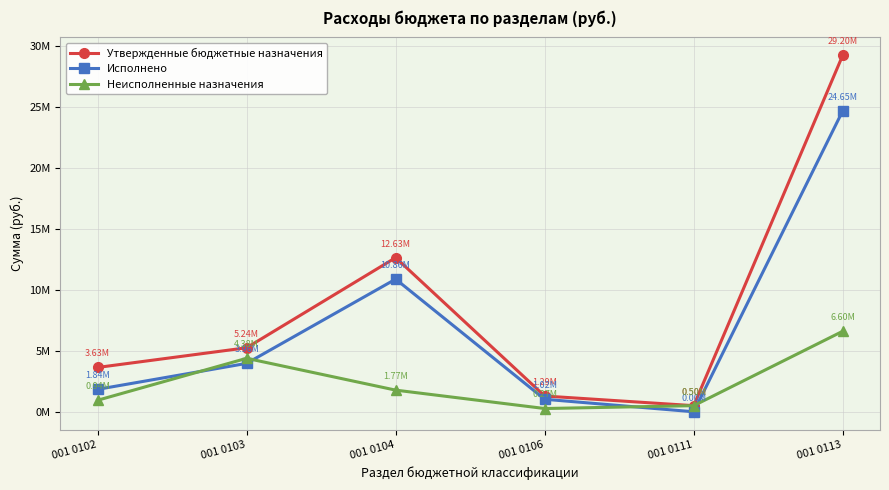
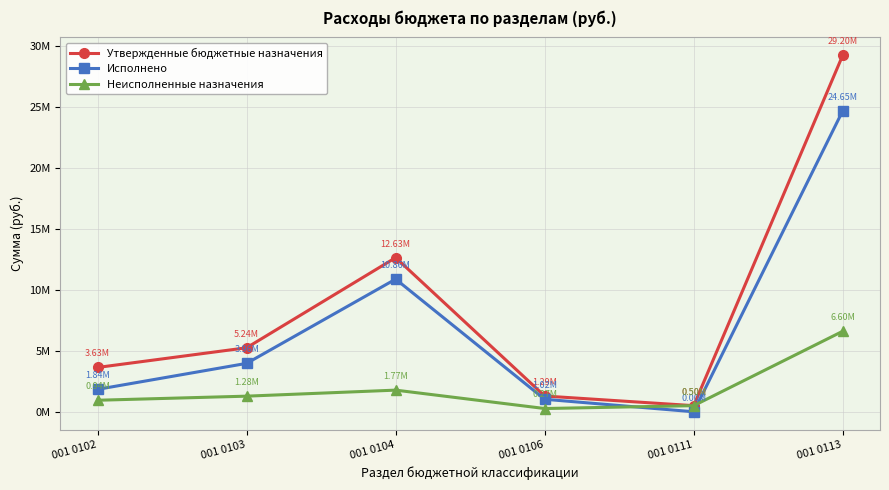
Неисполненные назначения, 001 0103: 4.38M -> 1.28M
